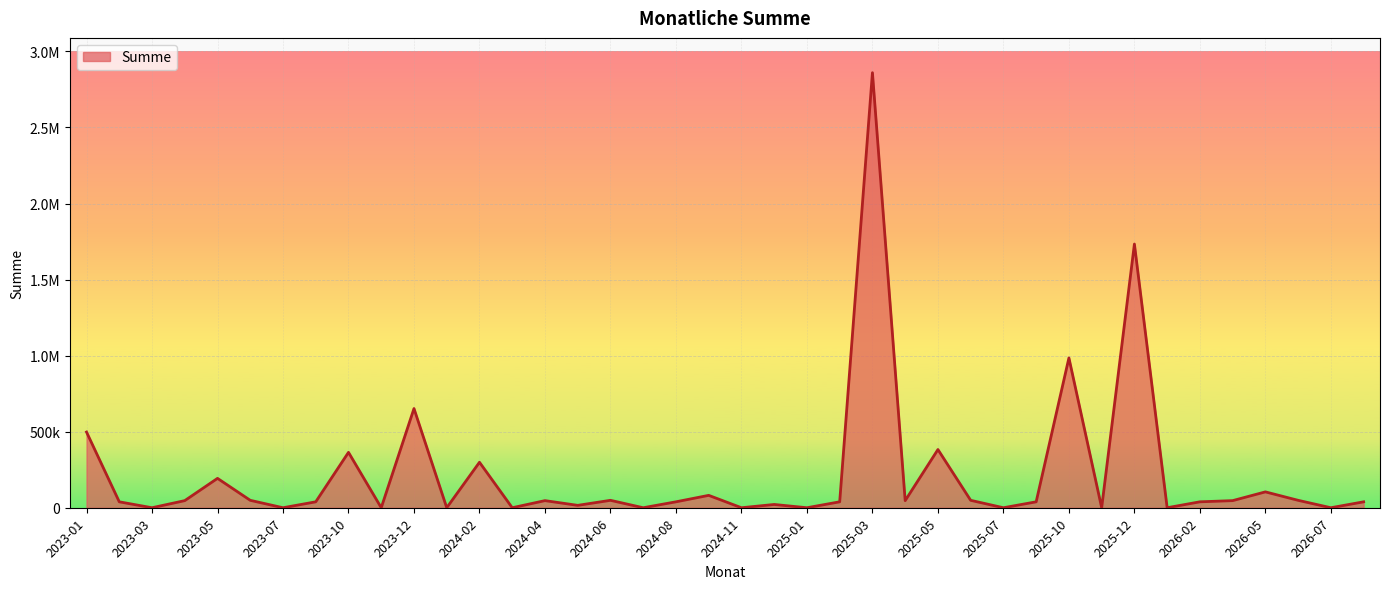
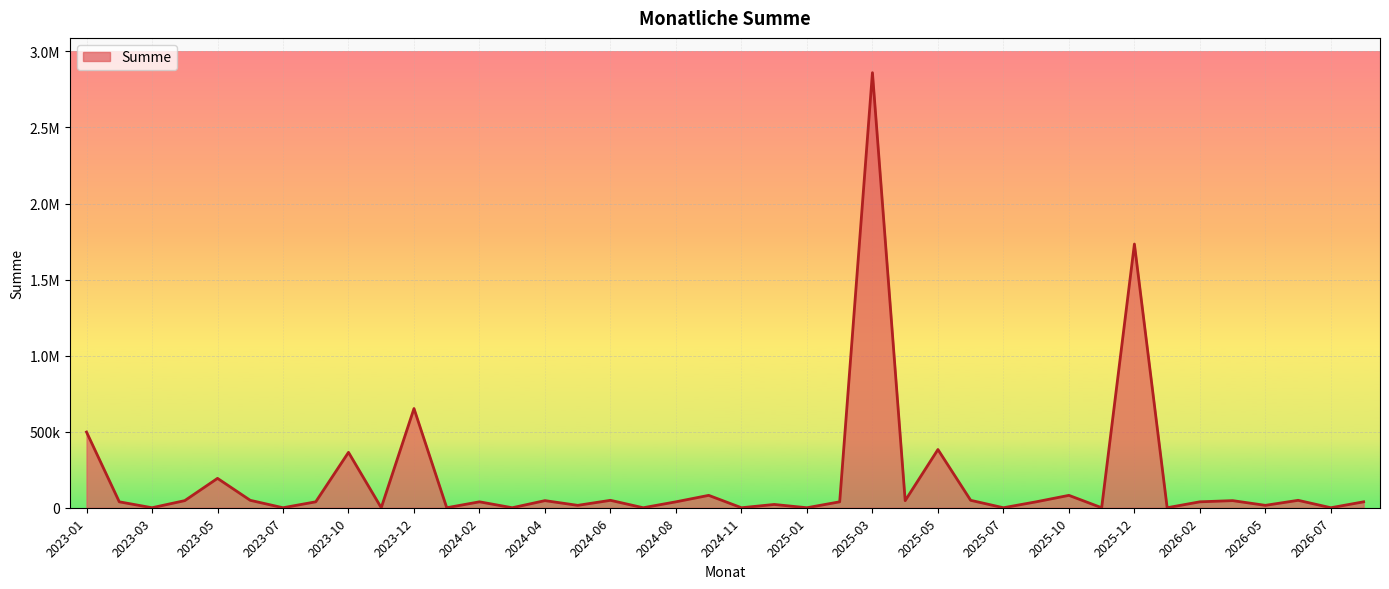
2024-02: 300000 -> 40000
2025-10: 980000 -> 80000
2026-05: 100000 -> 20000
